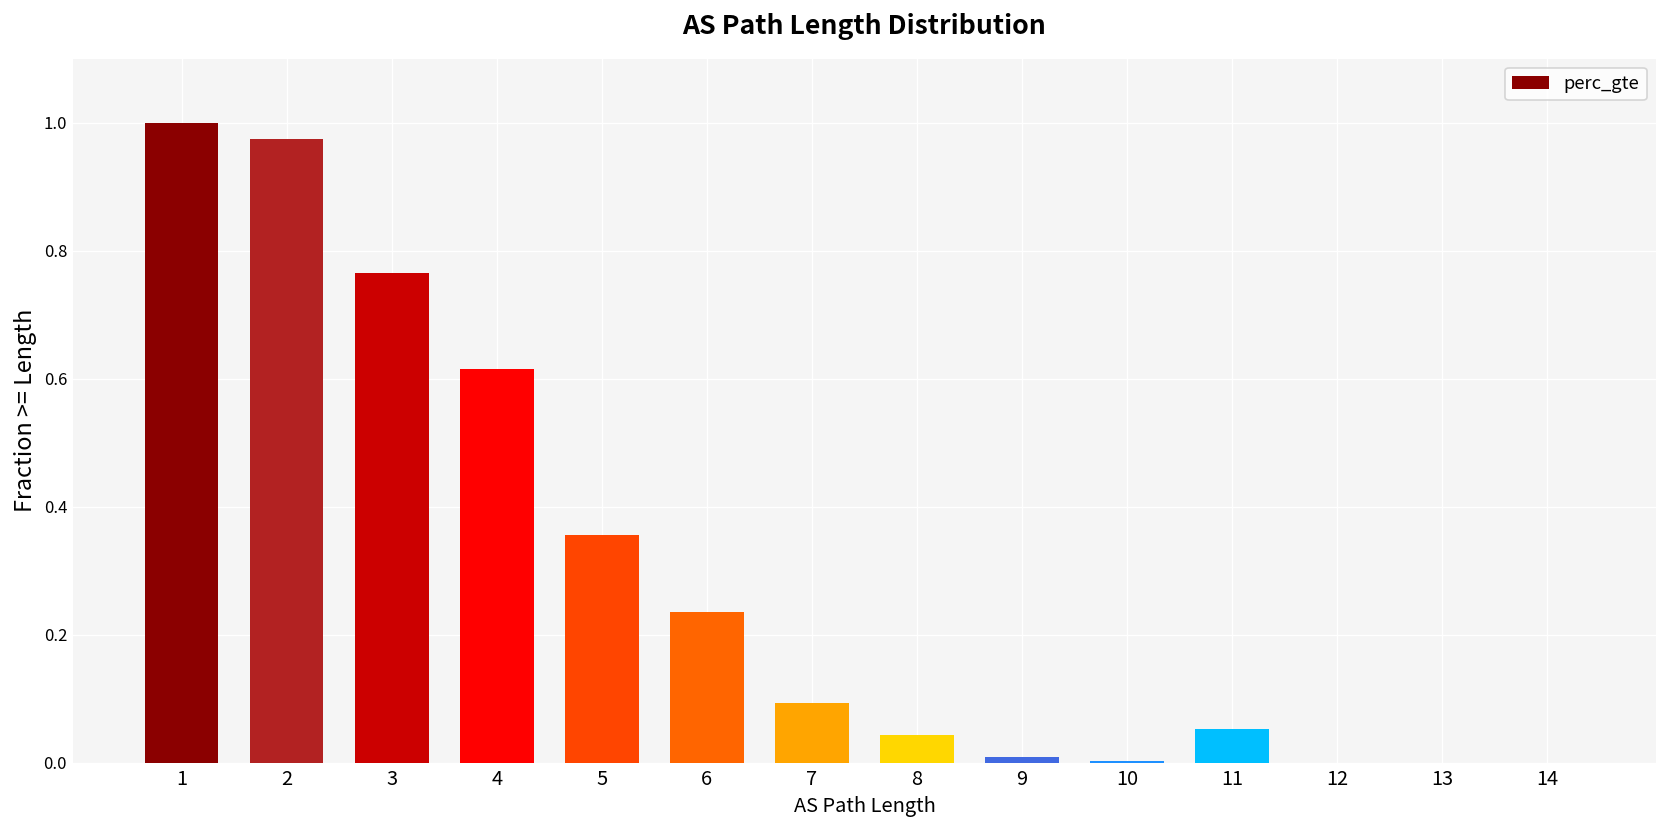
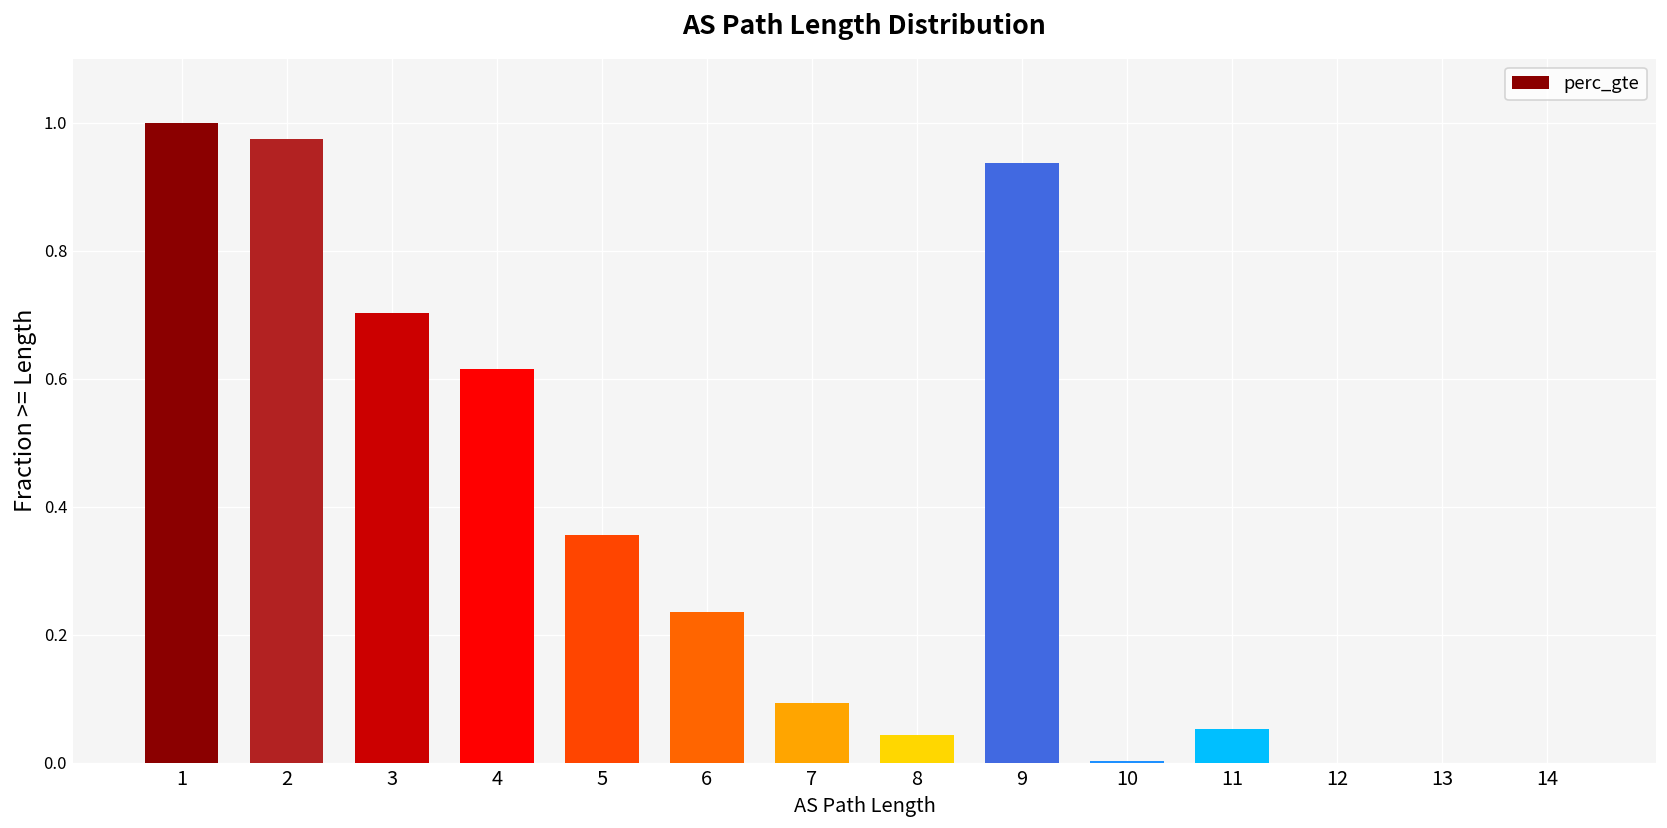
3: 0.76 -> 0.70
9: 0.01 -> 0.94
